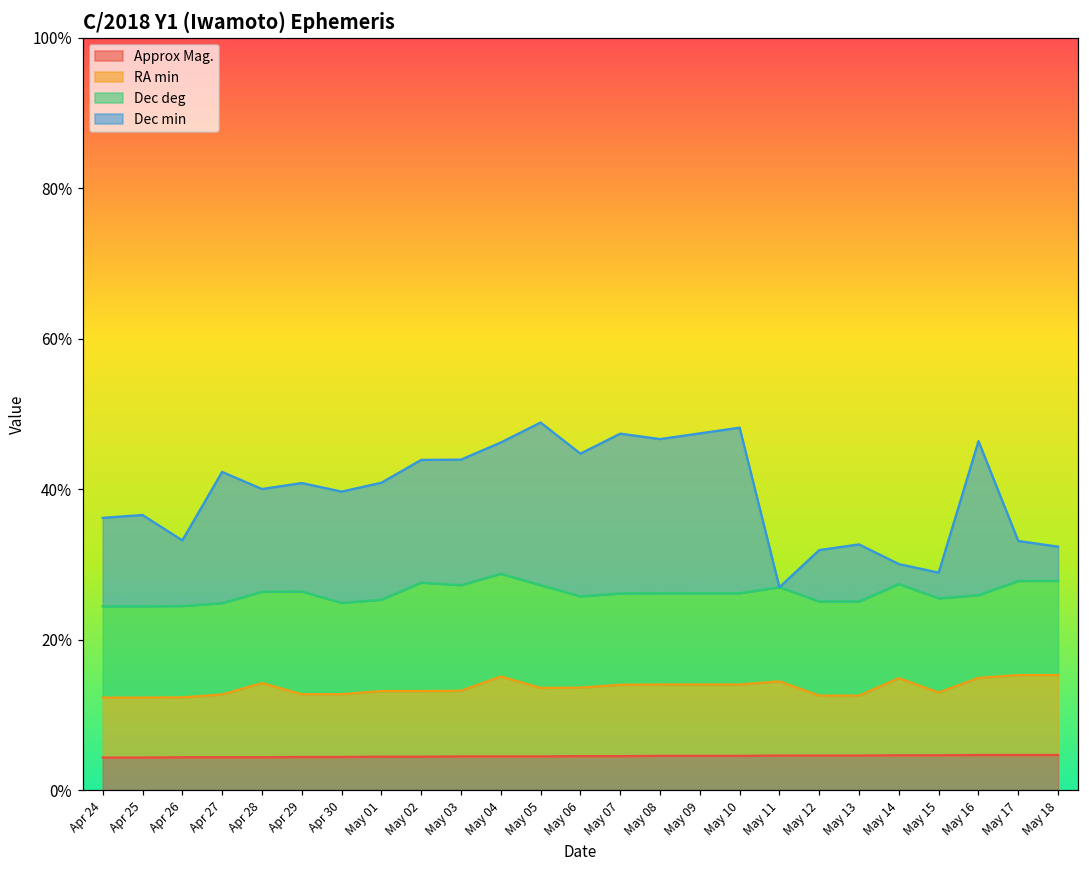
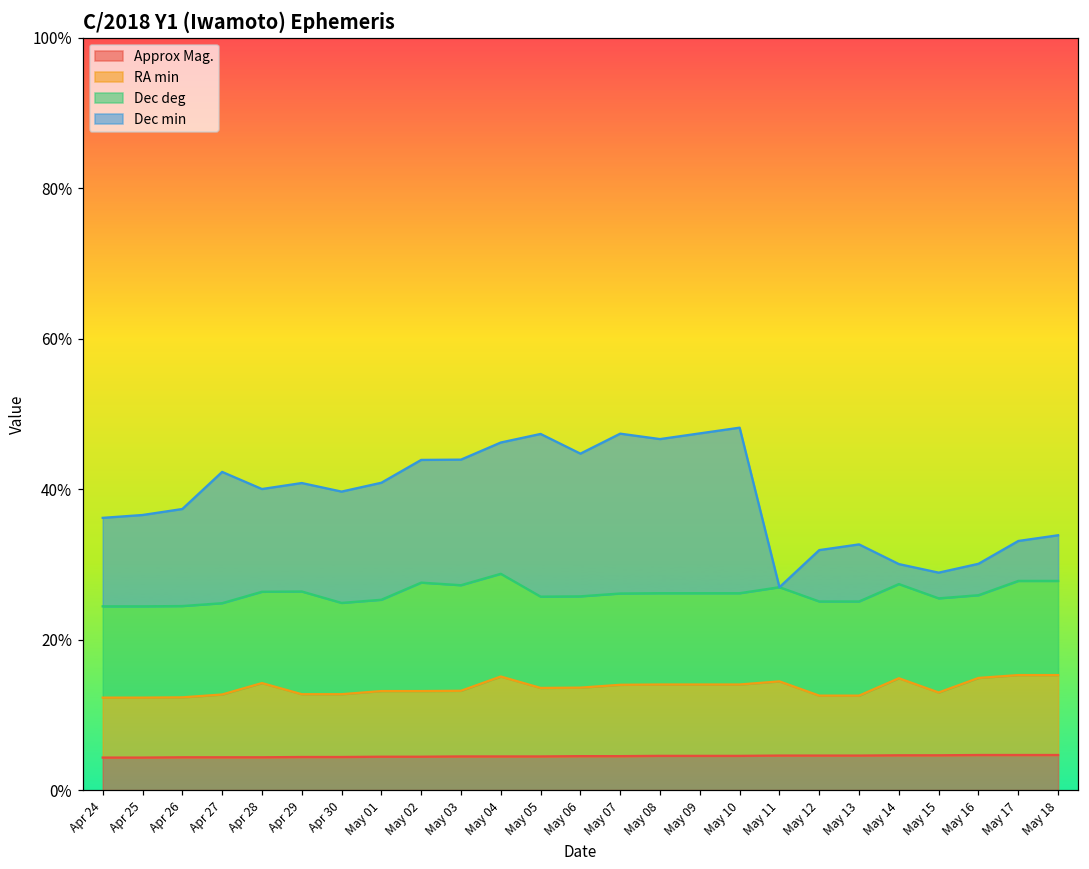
Dec min, Apr 26: 9% -> 13%
Dec deg, May 05: 14% -> 12%
Dec min, May 16: 20% -> 4%
Dec min, May 18: 5% -> 6%
